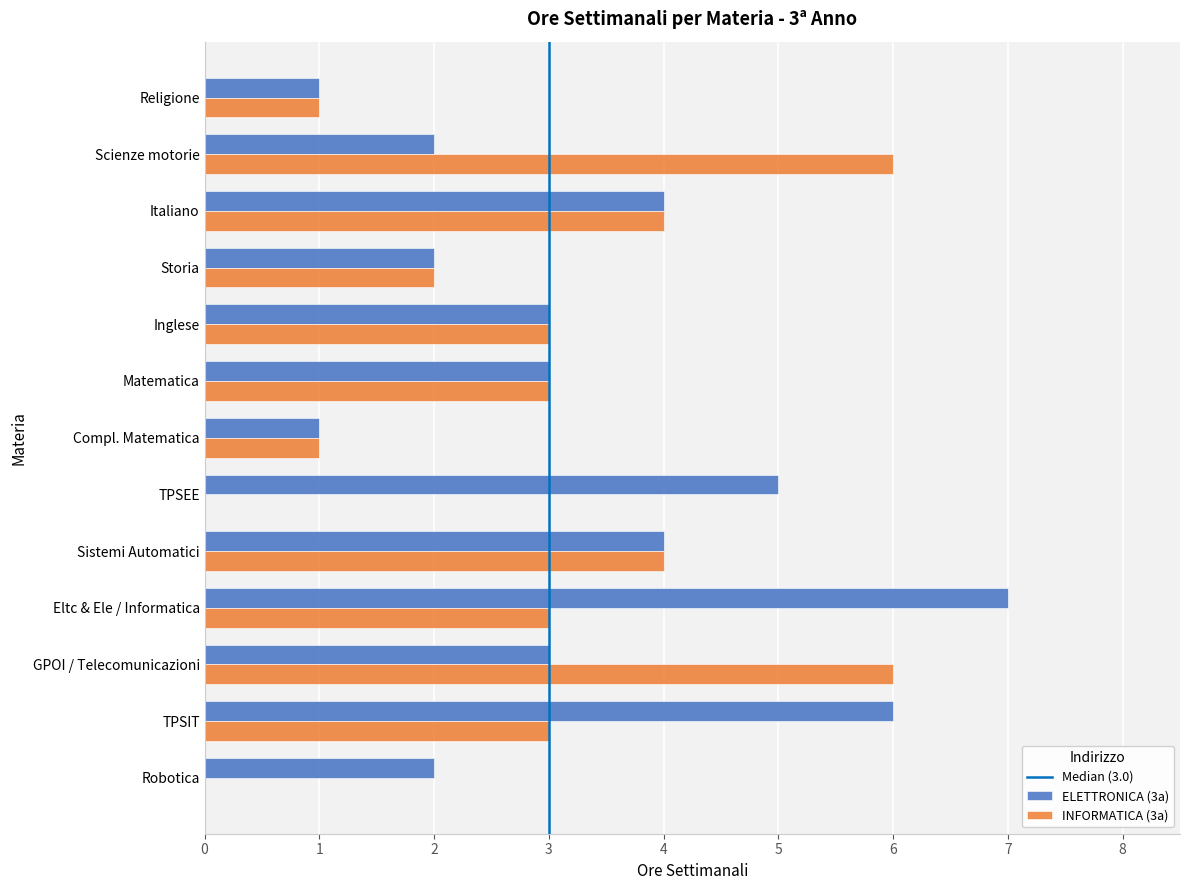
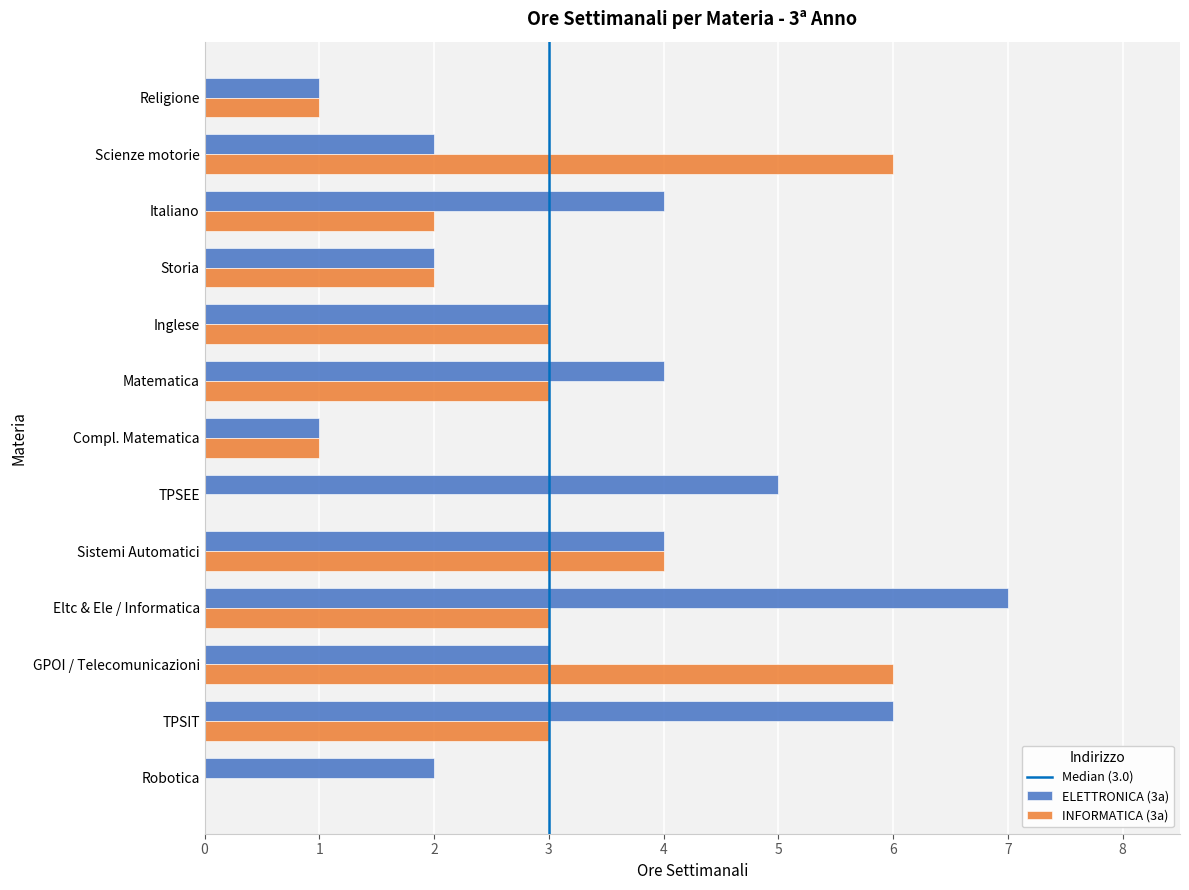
INFORMATICA (3a), Italiano: 4 -> 2
ELETTRONICA (3a), Matematica: 3 -> 4
